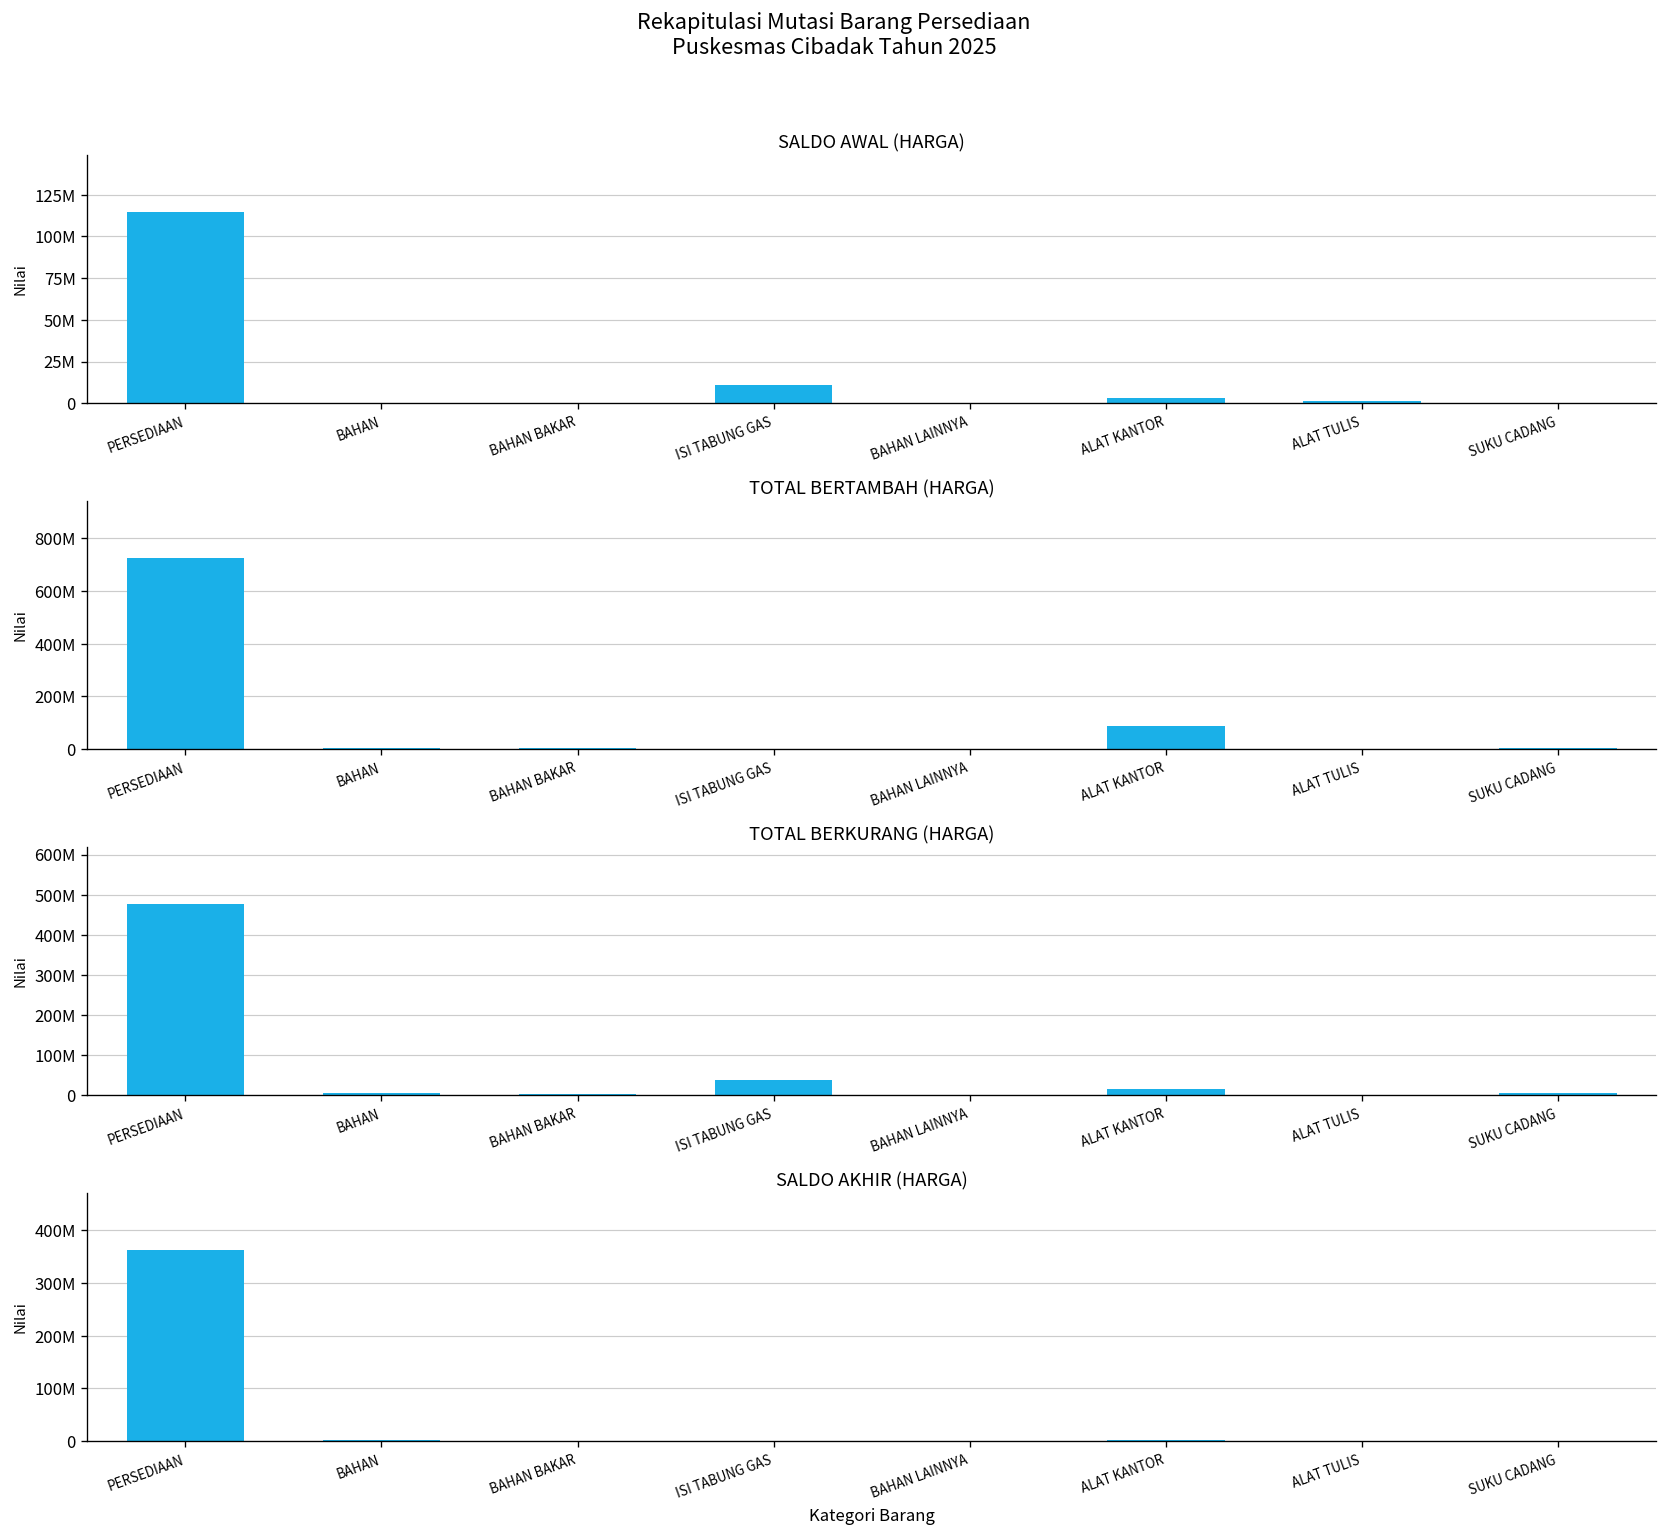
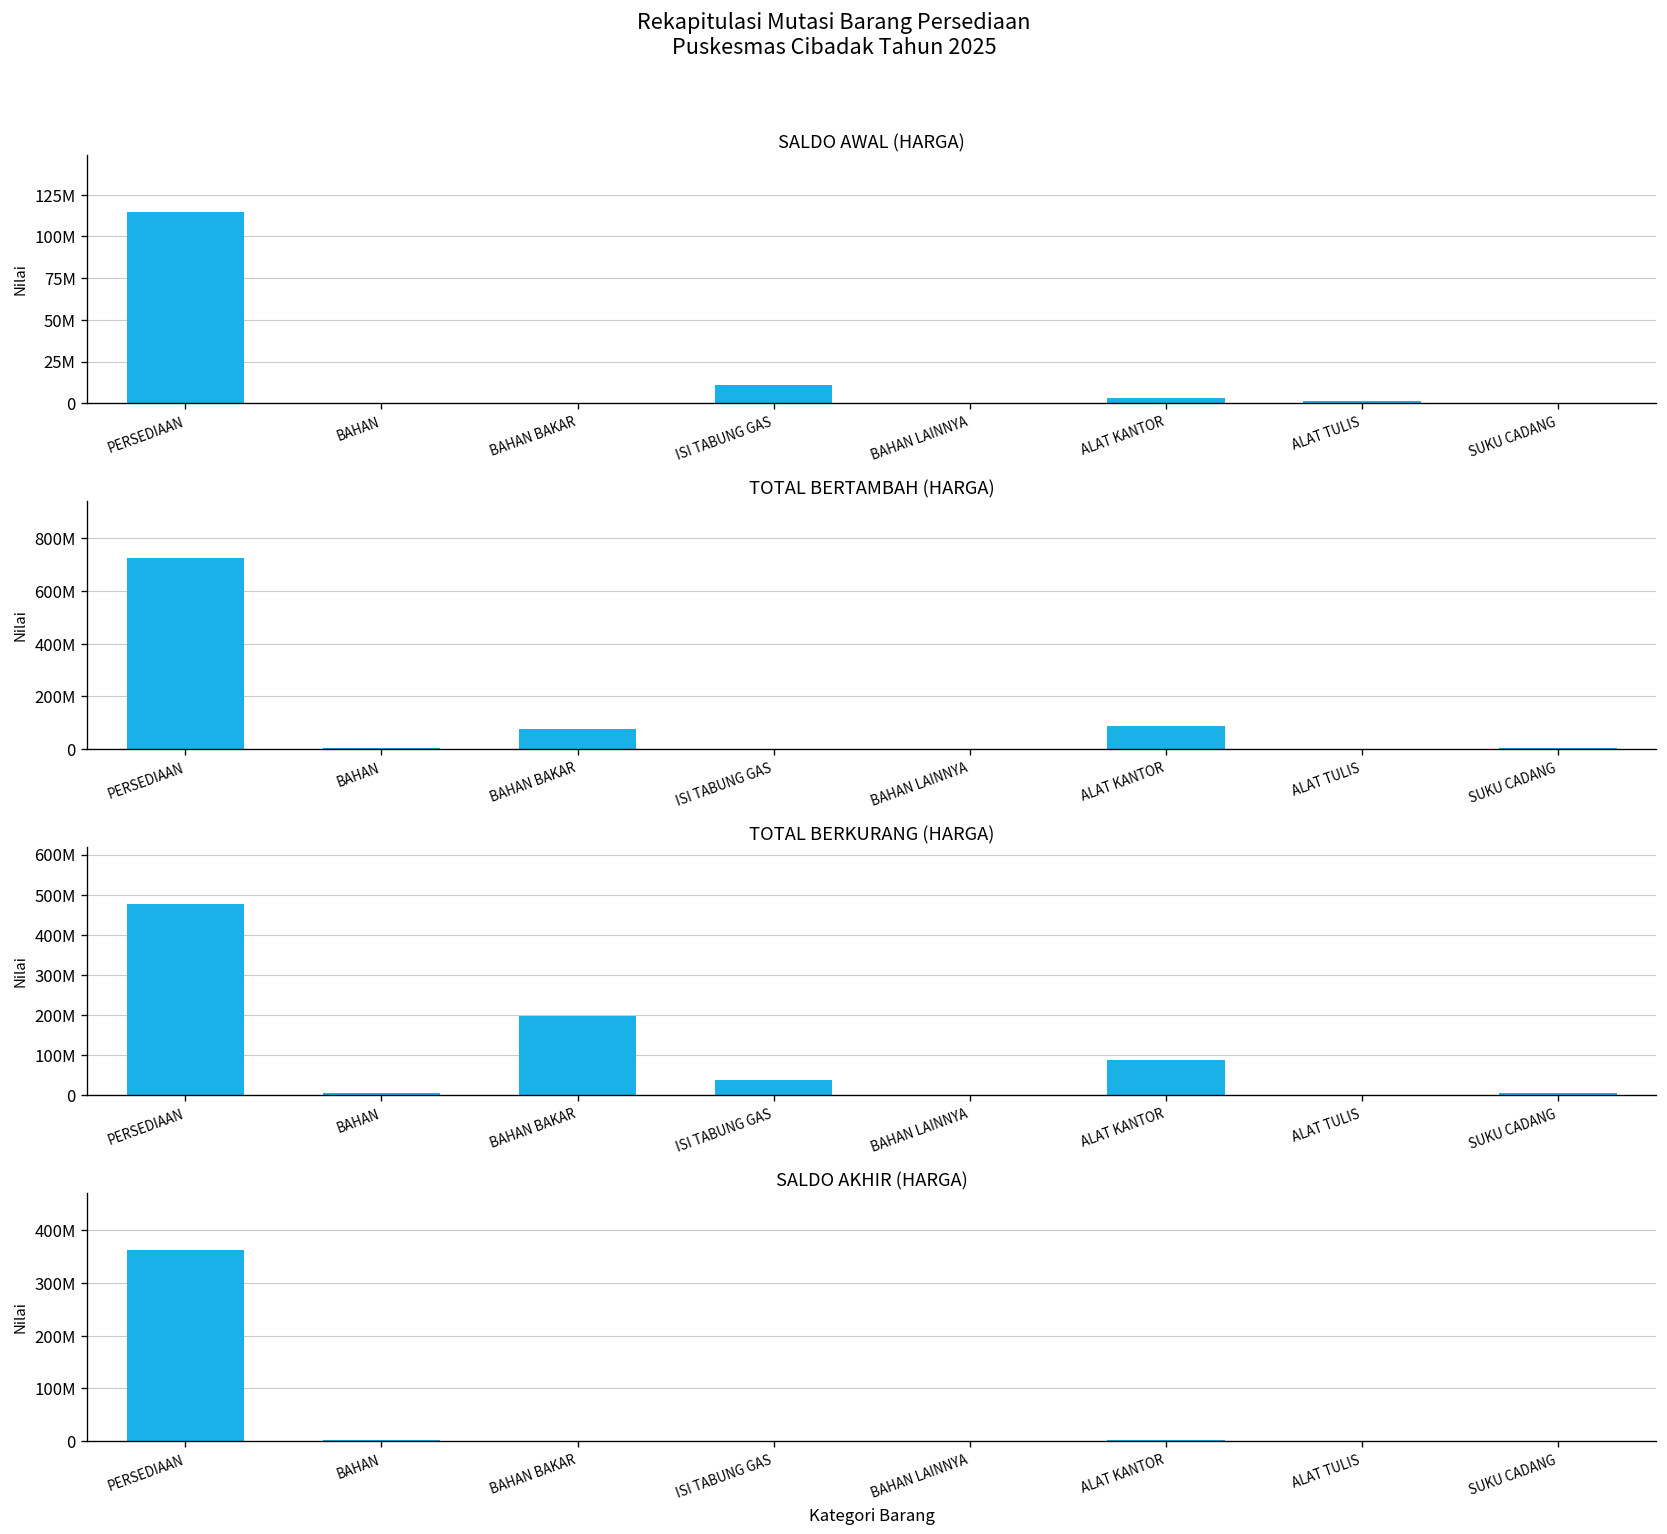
TOTAL BERTAMBAH (HARGA), BAHAN BAKAR: 10000000 -> 80000000
TOTAL BERKURANG (HARGA), BAHAN BAKAR: 0 -> 200000000
TOTAL BERKURANG (HARGA), ALAT KANTOR: 10000000 -> 90000000
